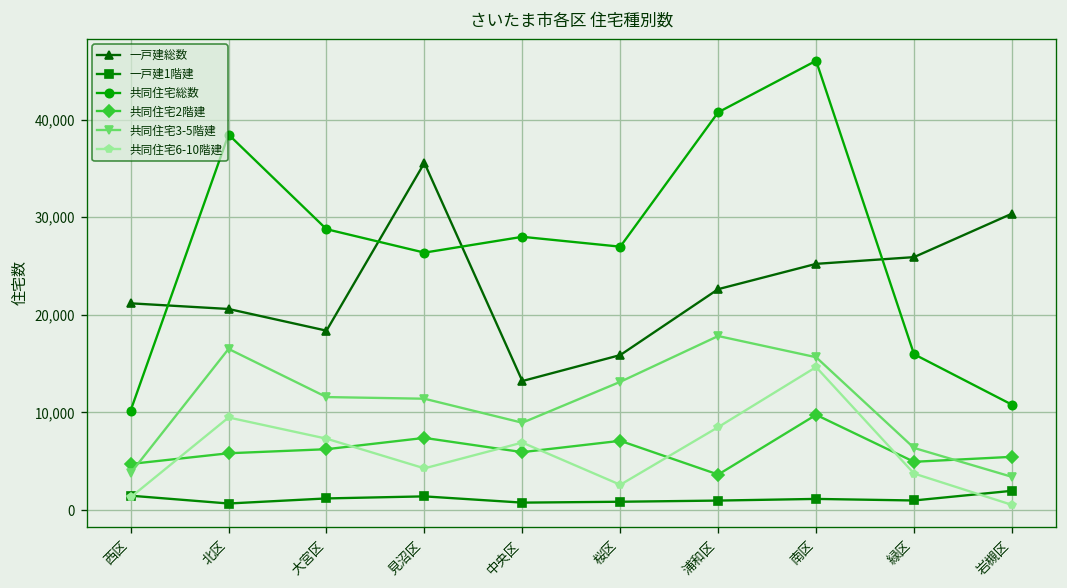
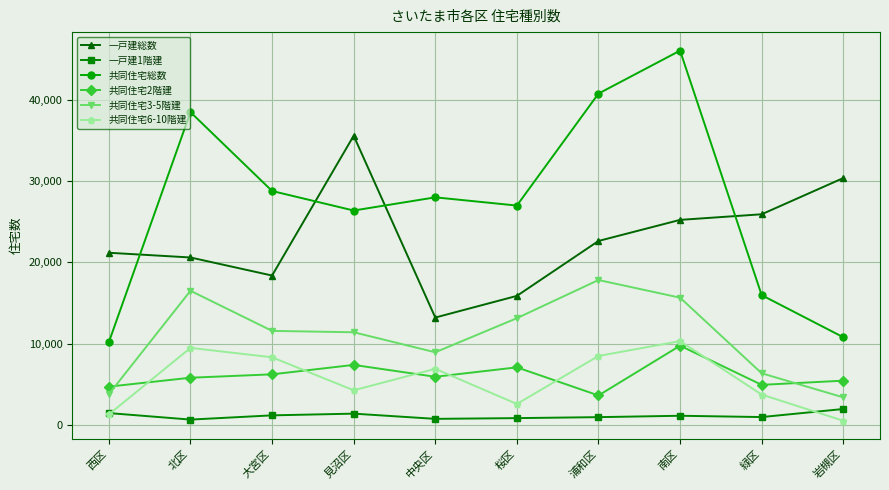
共同住宅6-10階建, 大宮区: 7,000 -> 8,000
共同住宅6-10階建, 南区: 15,000 -> 10,000
